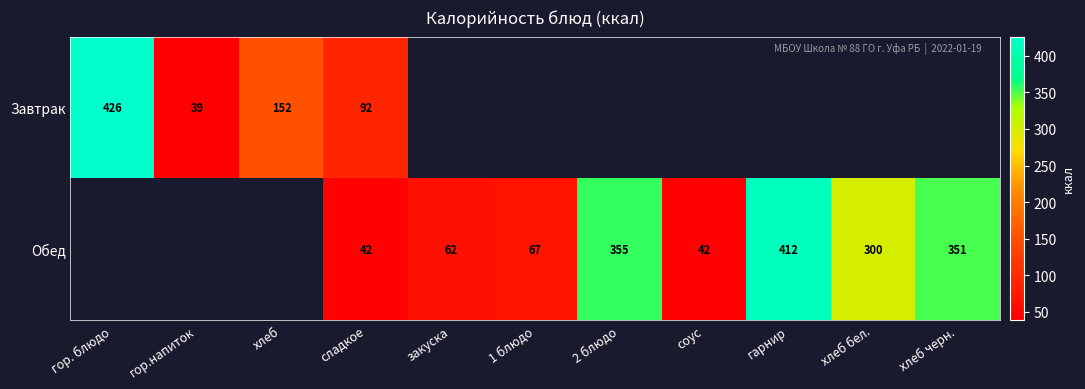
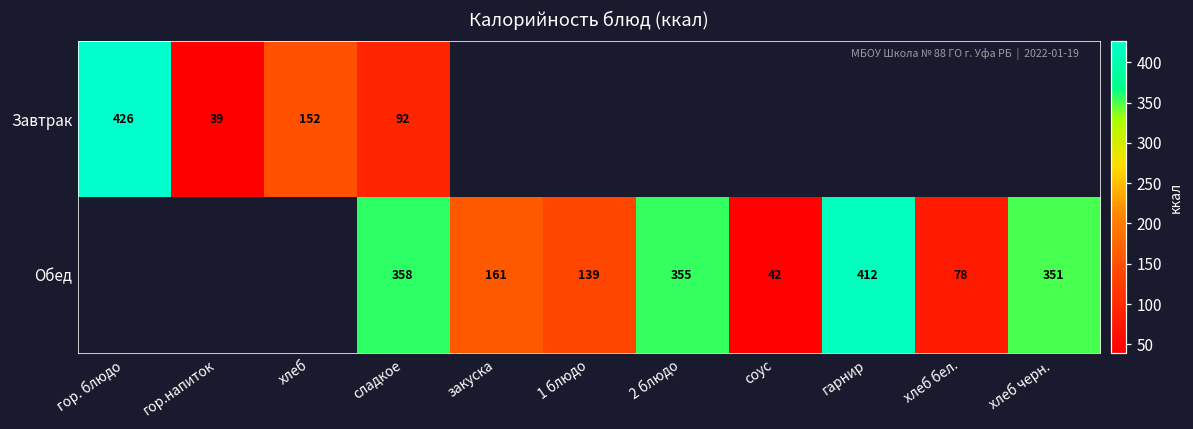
Обед, сладкое: 42 -> 358
Обед, закуска: 62 -> 161
Обед, 1 блюдо: 67 -> 139
Обед, хлеб бел.: 300 -> 78
